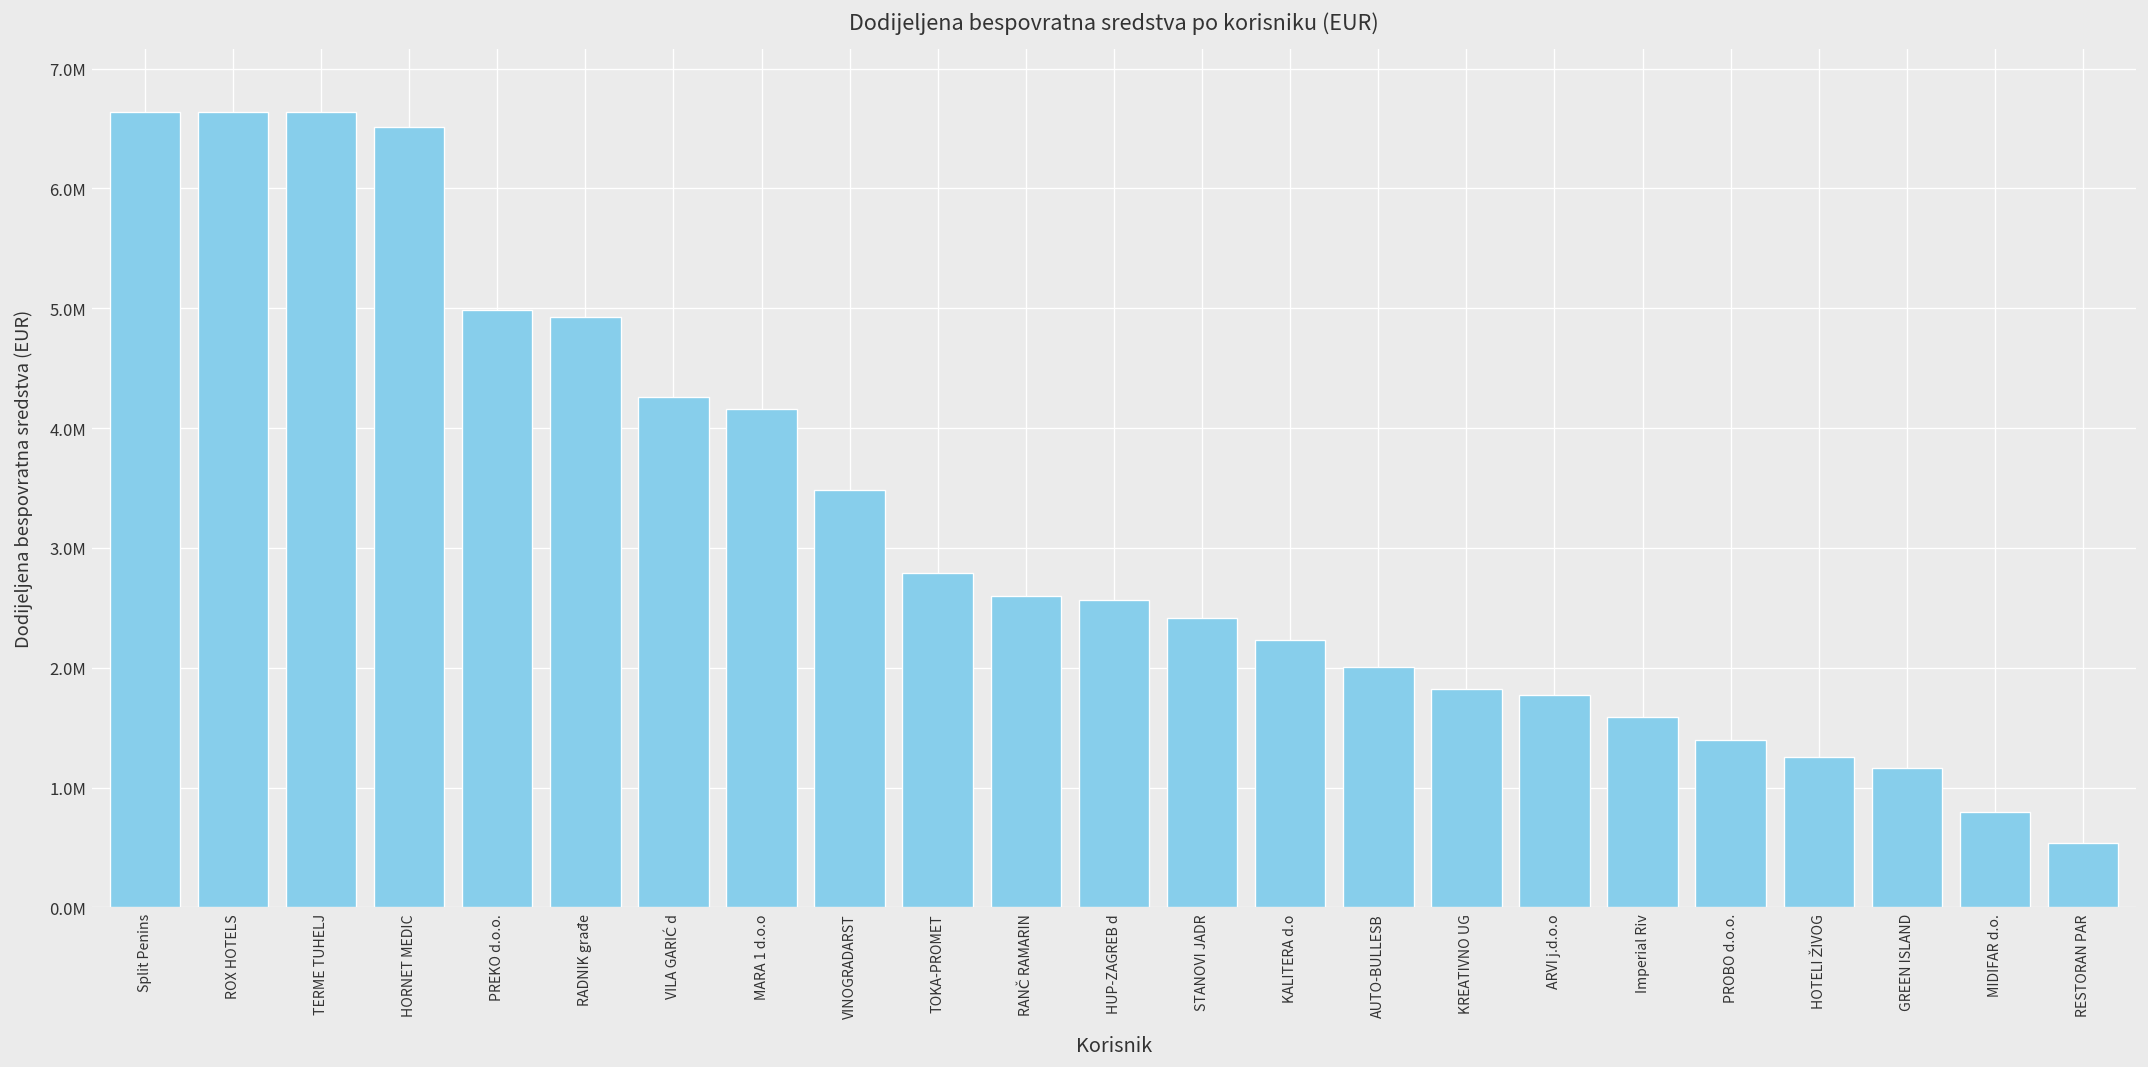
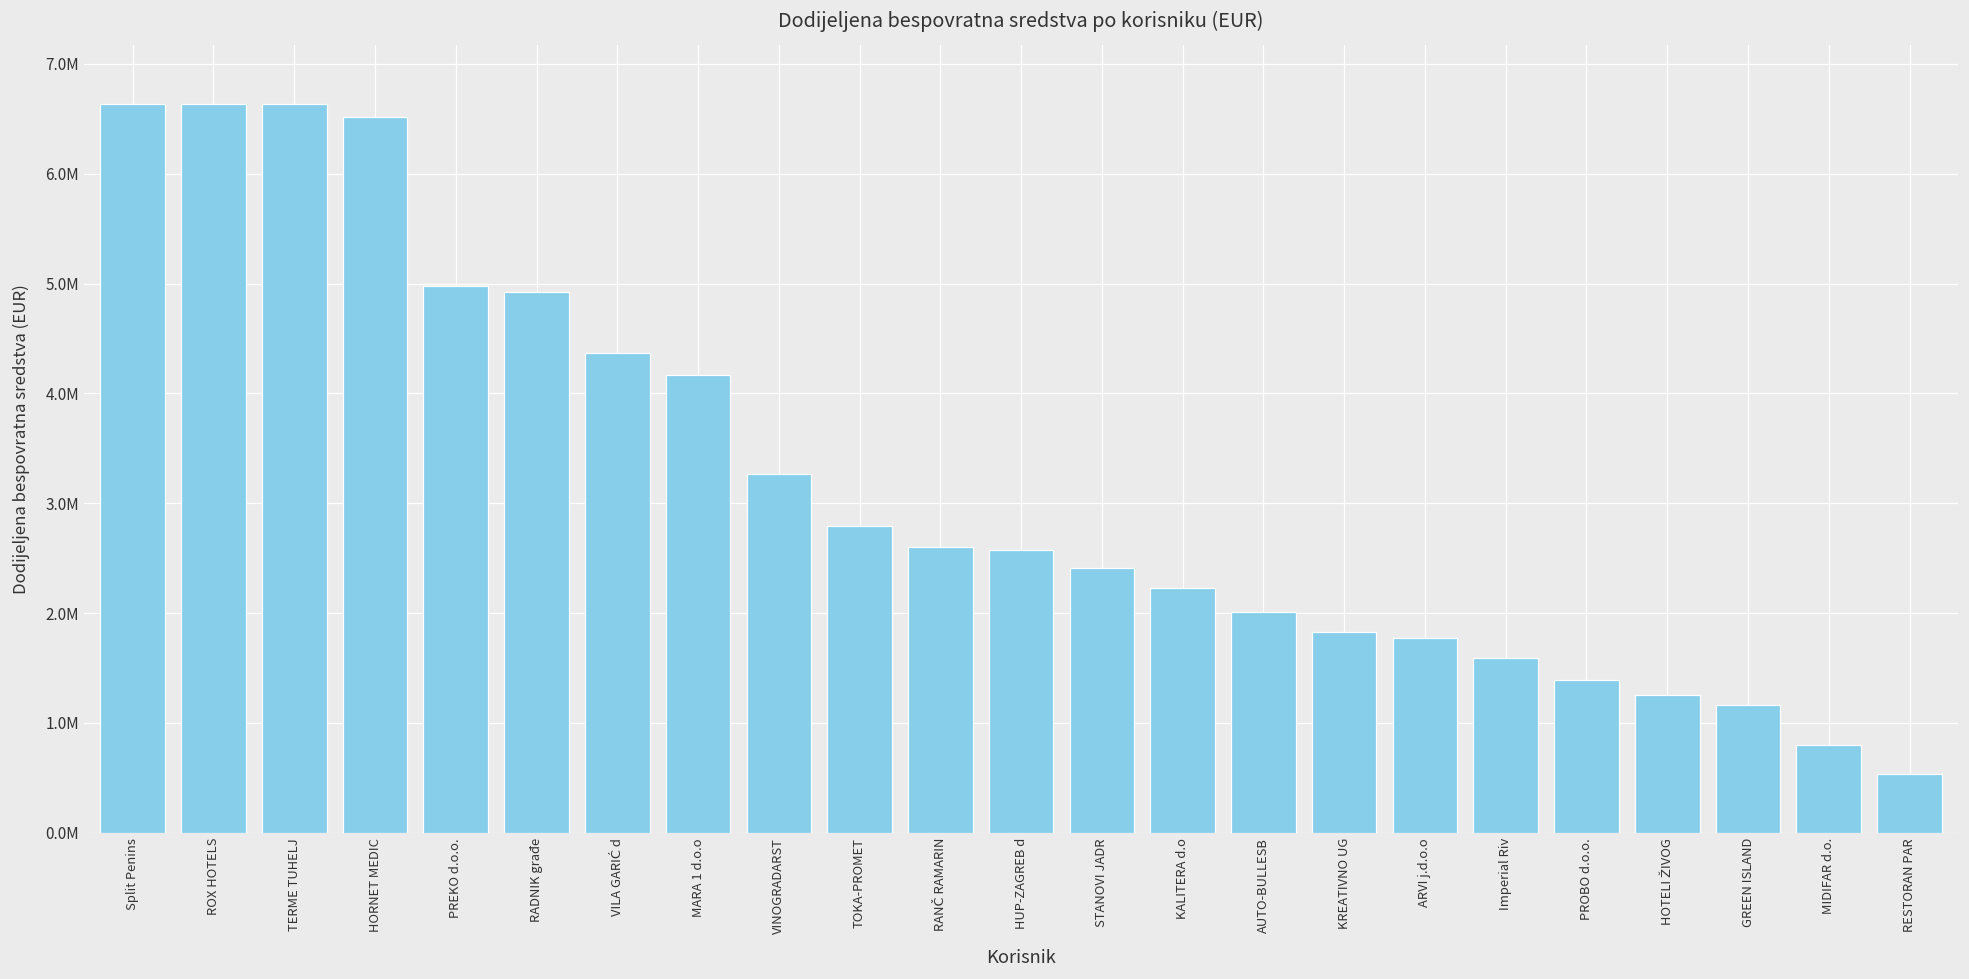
VILA GARIĆ d: 4300000 -> 4400000
VINOGRADARST: 3500000 -> 3300000
